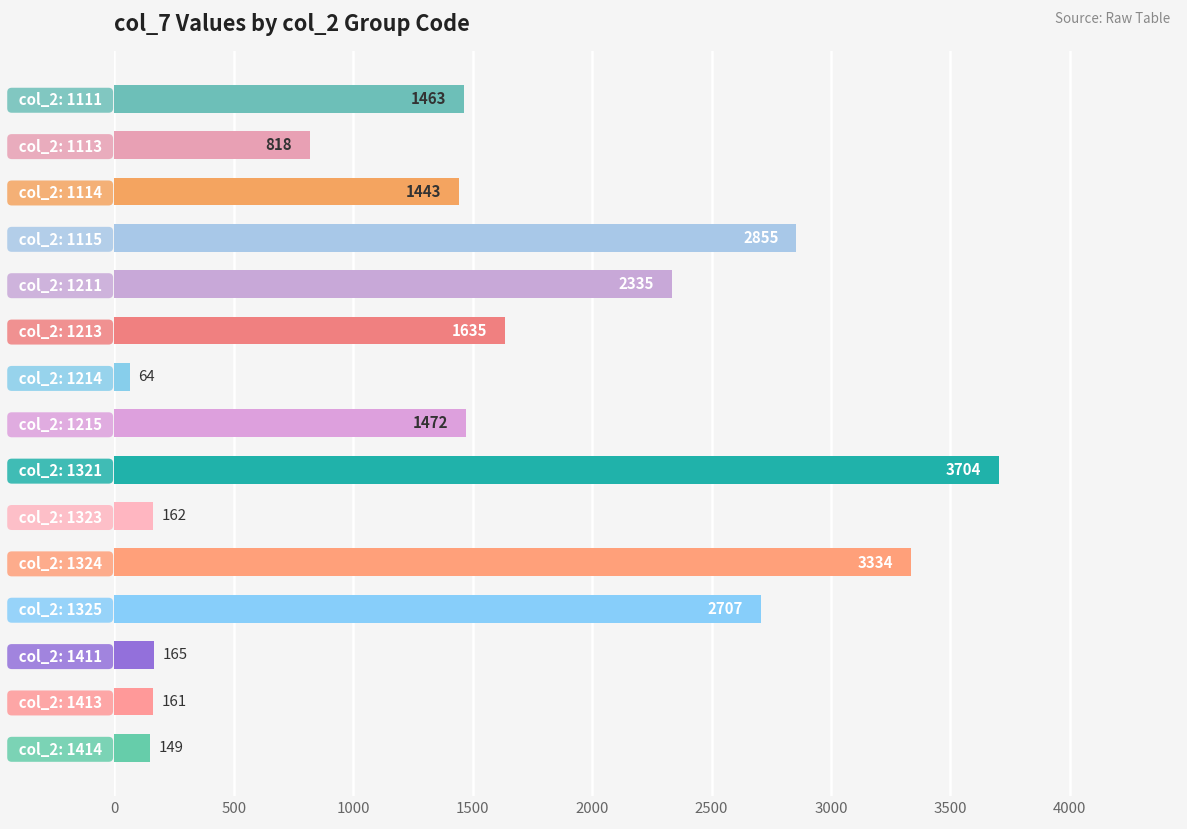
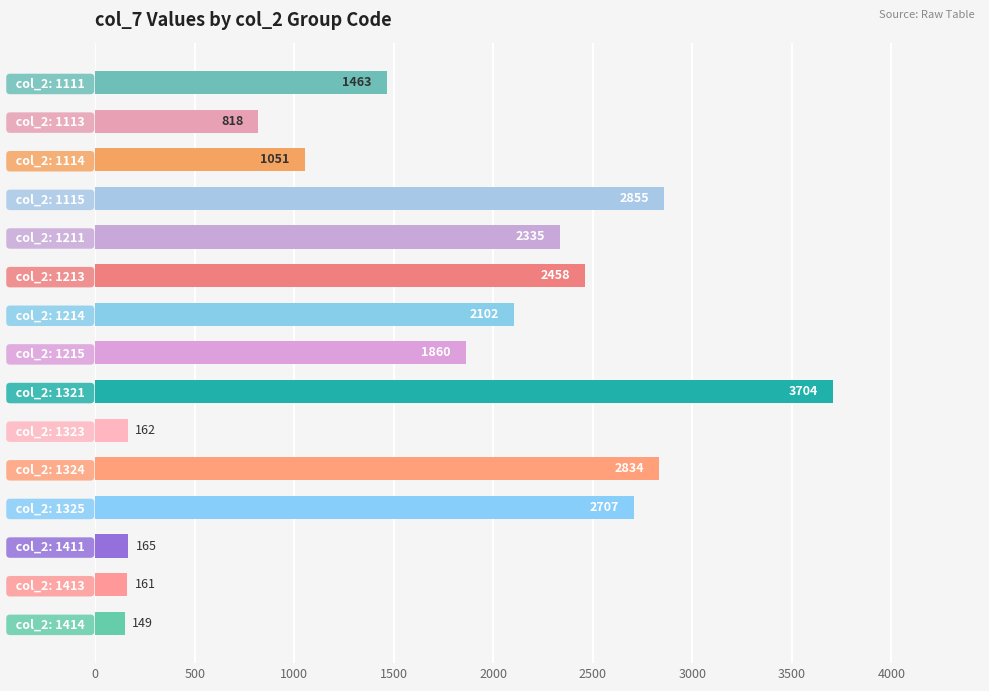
col_2: 1114: 1443 -> 1051
col_2: 1213: 1635 -> 2458
col_2: 1214: 64 -> 2102
col_2: 1215: 1472 -> 1860
col_2: 1324: 3334 -> 2834
